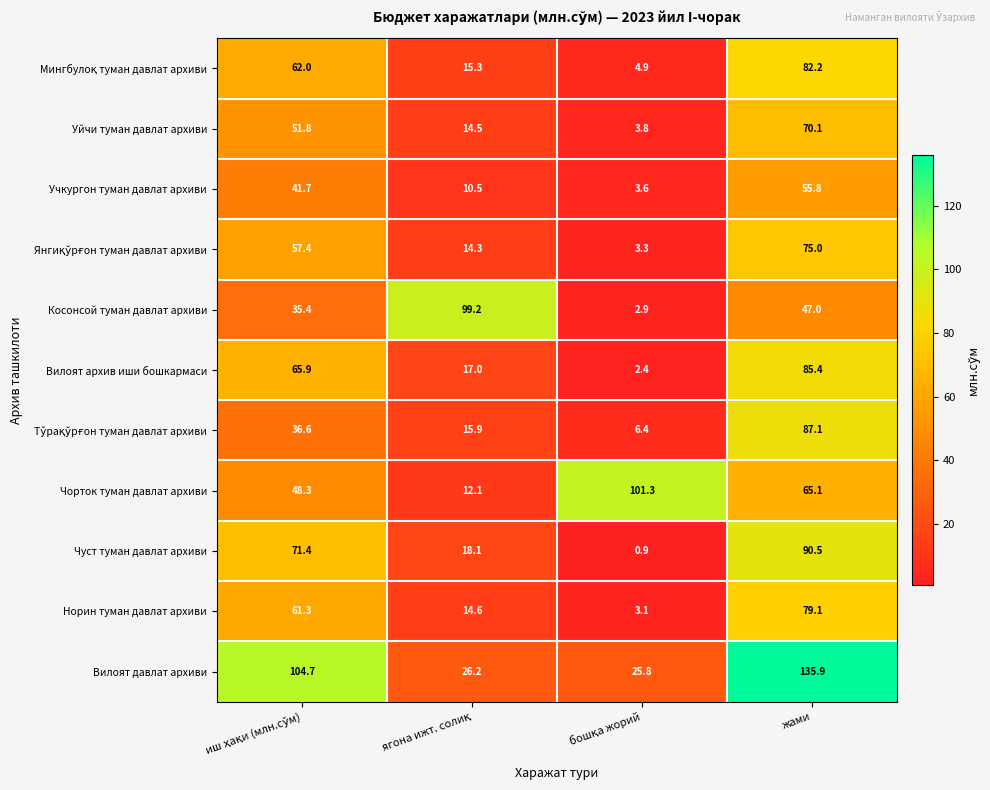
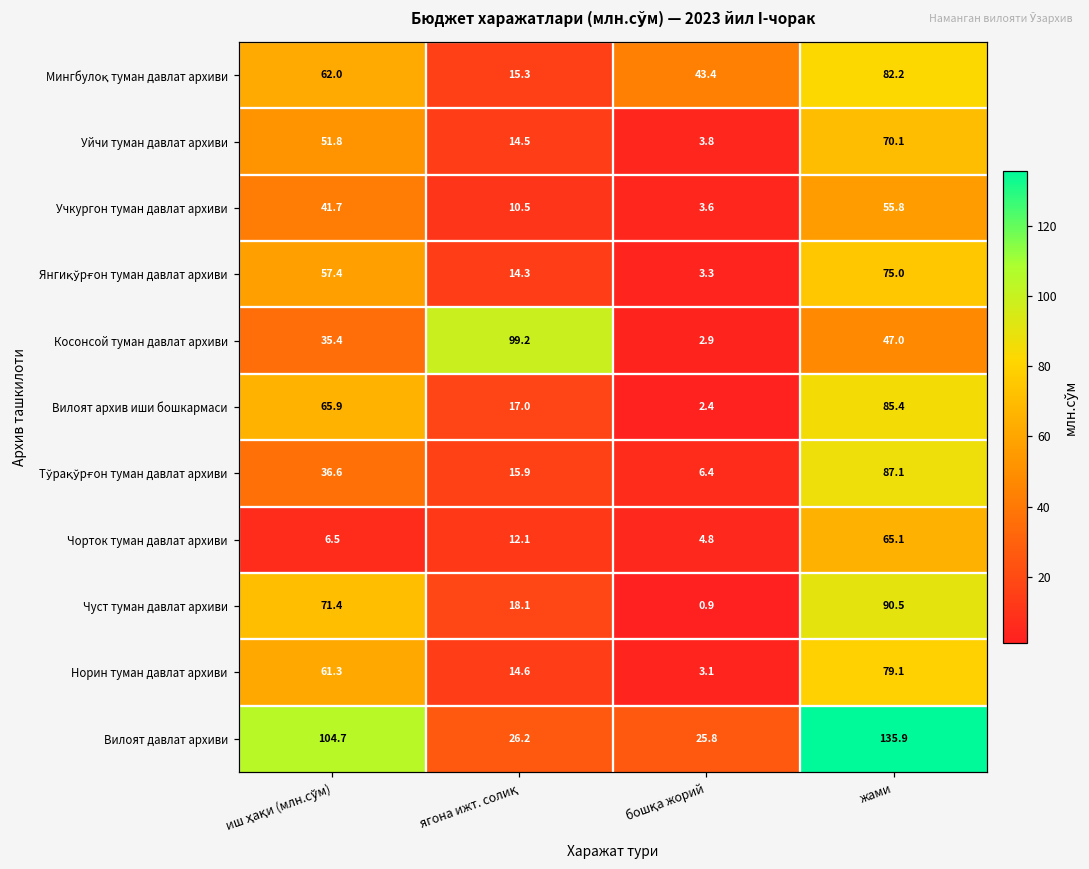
Мингбулоқ туман давлат архиви, бошқа жорий: 4.9 -> 43.4
Чорток туман давлат архиви, иш ҳақи (млн.сўм): 48.3 -> 6.5
Чорток туман давлат архиви, бошқа жорий: 101.3 -> 4.8
